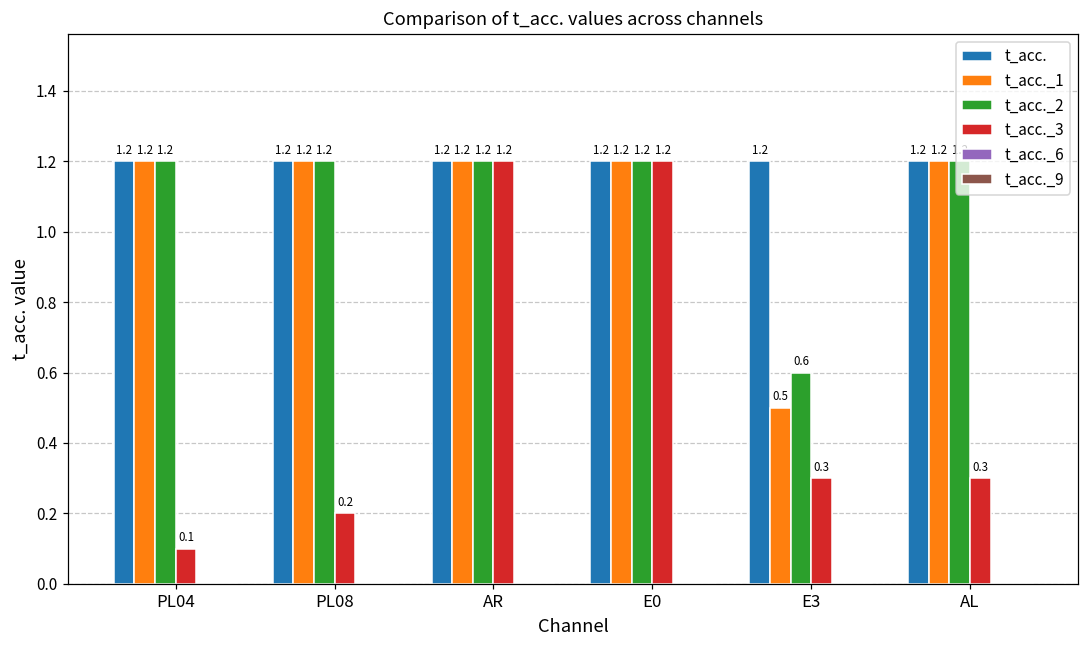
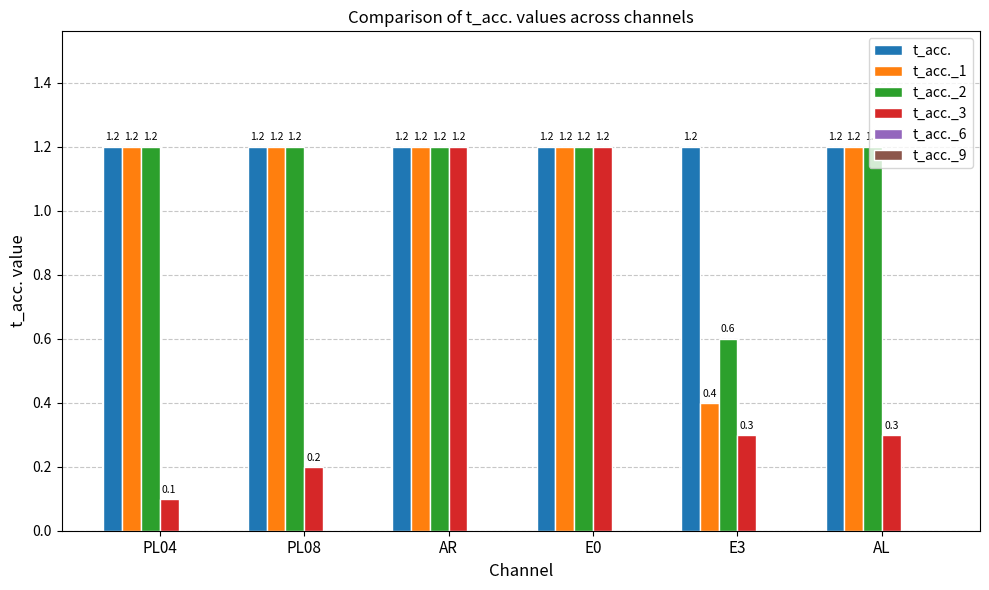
t_acc._1, E3: 0.5 -> 0.4
